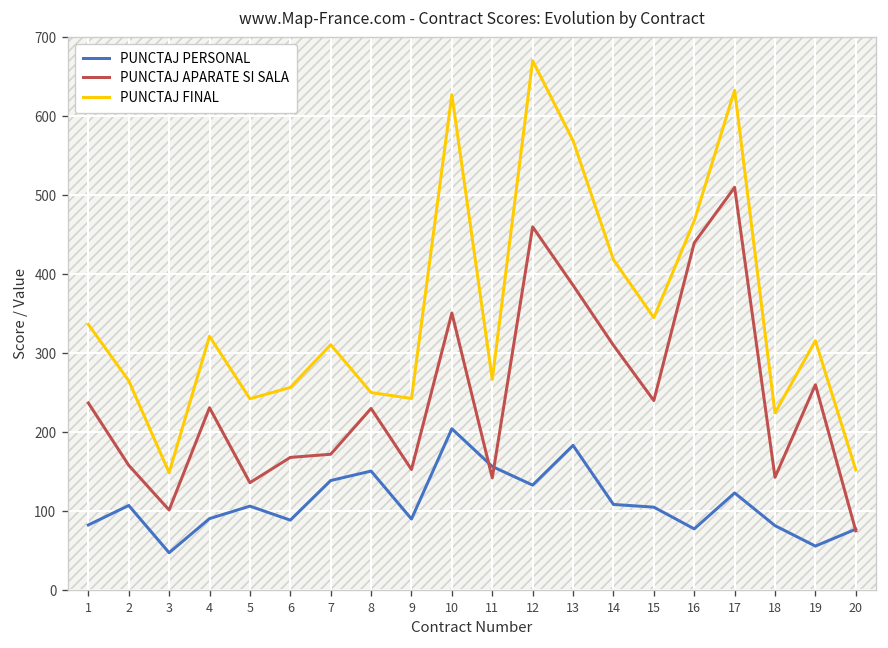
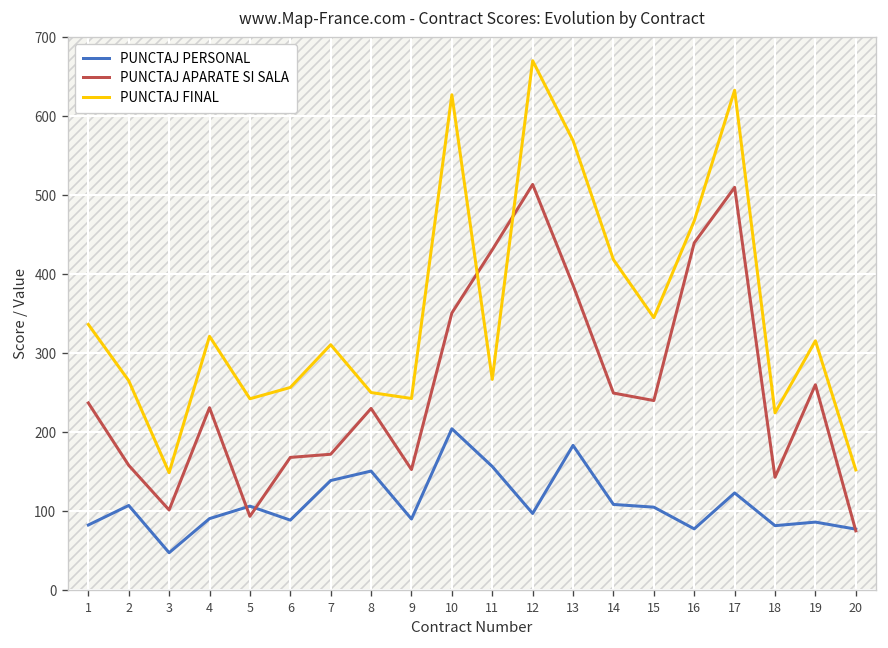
PUNCTAJ APARATE SI SALA, 5: 140 -> 90
PUNCTAJ APARATE SI SALA, 11: 140 -> 430
PUNCTAJ PERSONAL, 12: 130 -> 100
PUNCTAJ APARATE SI SALA, 12: 460 -> 510
PUNCTAJ APARATE SI SALA, 14: 310 -> 250
PUNCTAJ PERSONAL, 19: 60 -> 90
